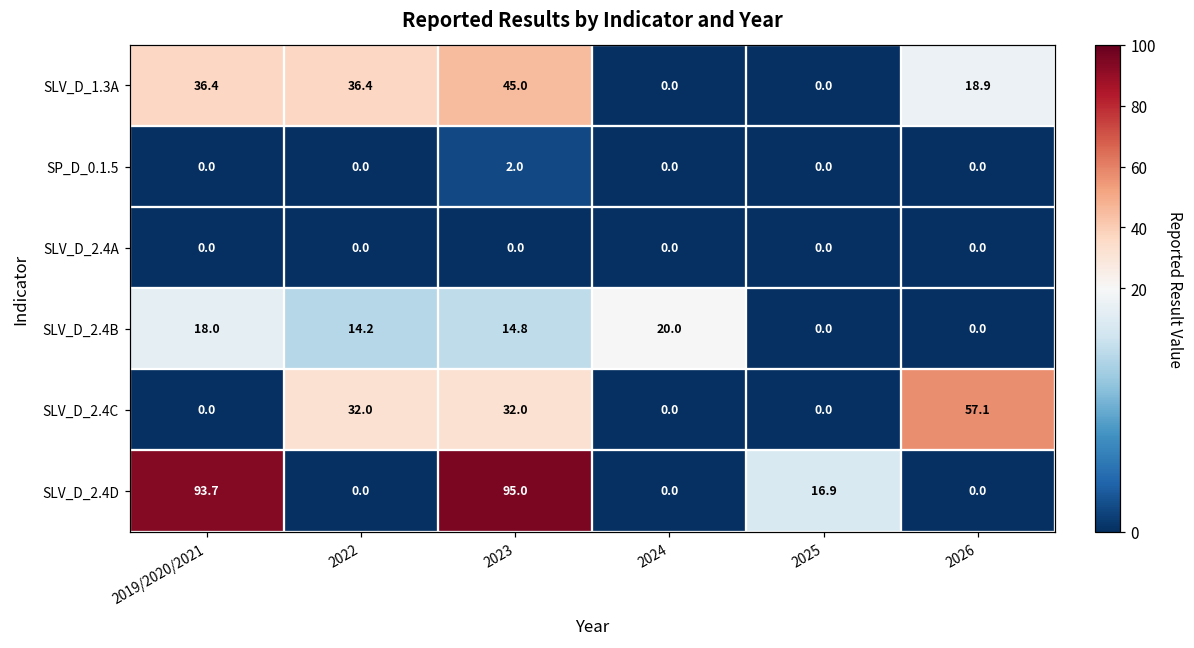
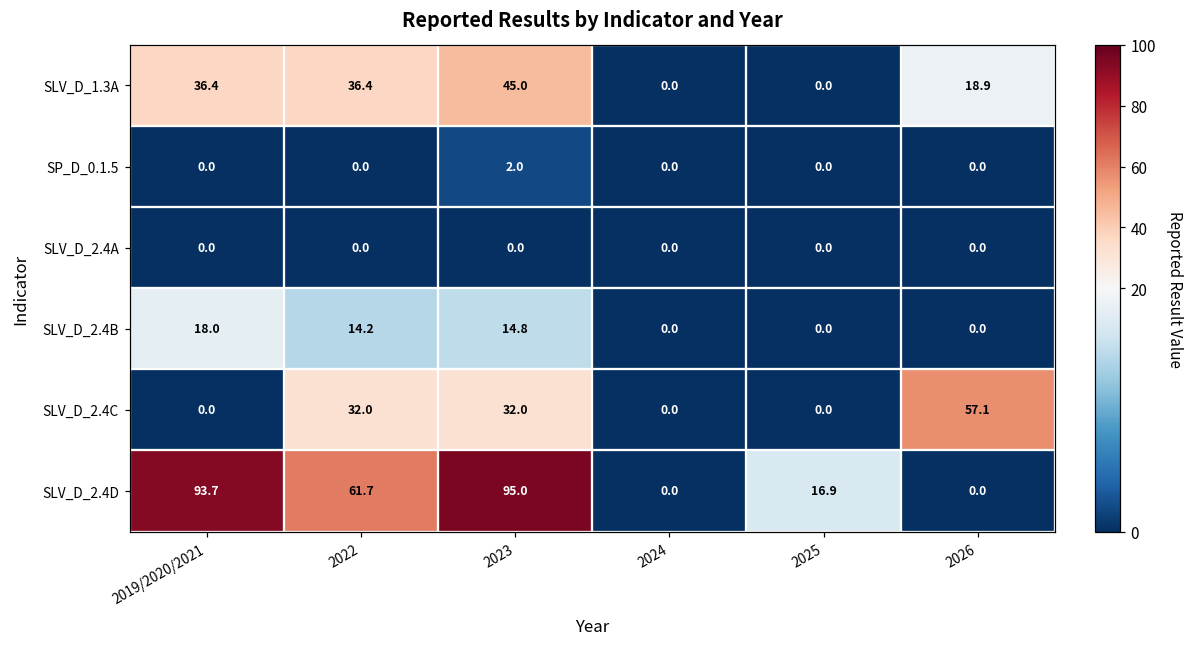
SLV_D_2.4B, 2024: 20.0 -> 0.0
SLV_D_2.4D, 2022: 0.0 -> 61.7
